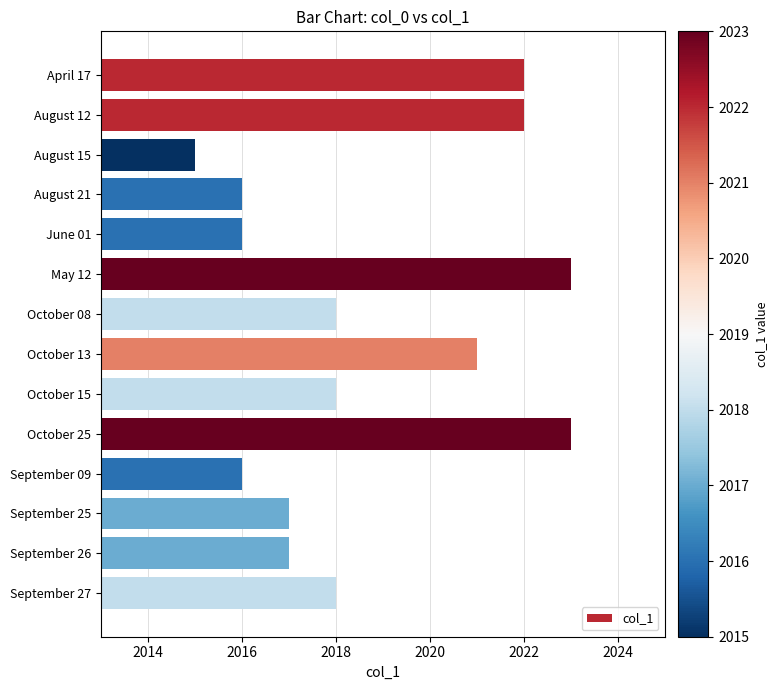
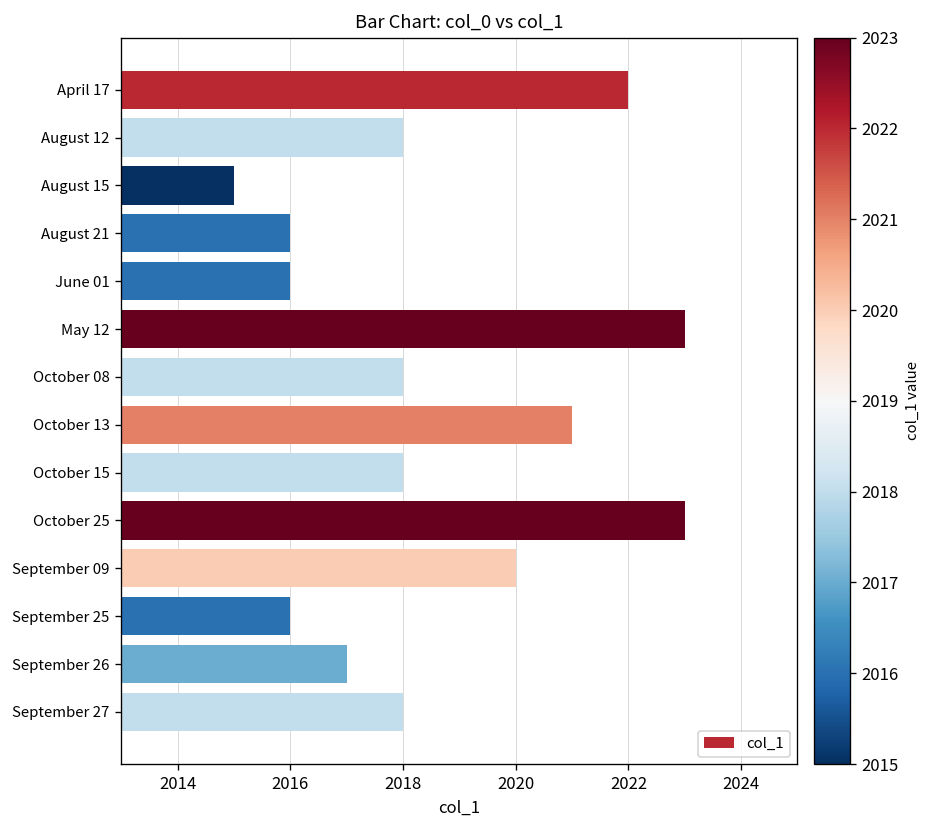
August 12: 2022 -> 2018
September 09: 2016 -> 2020
September 25: 2017 -> 2016
